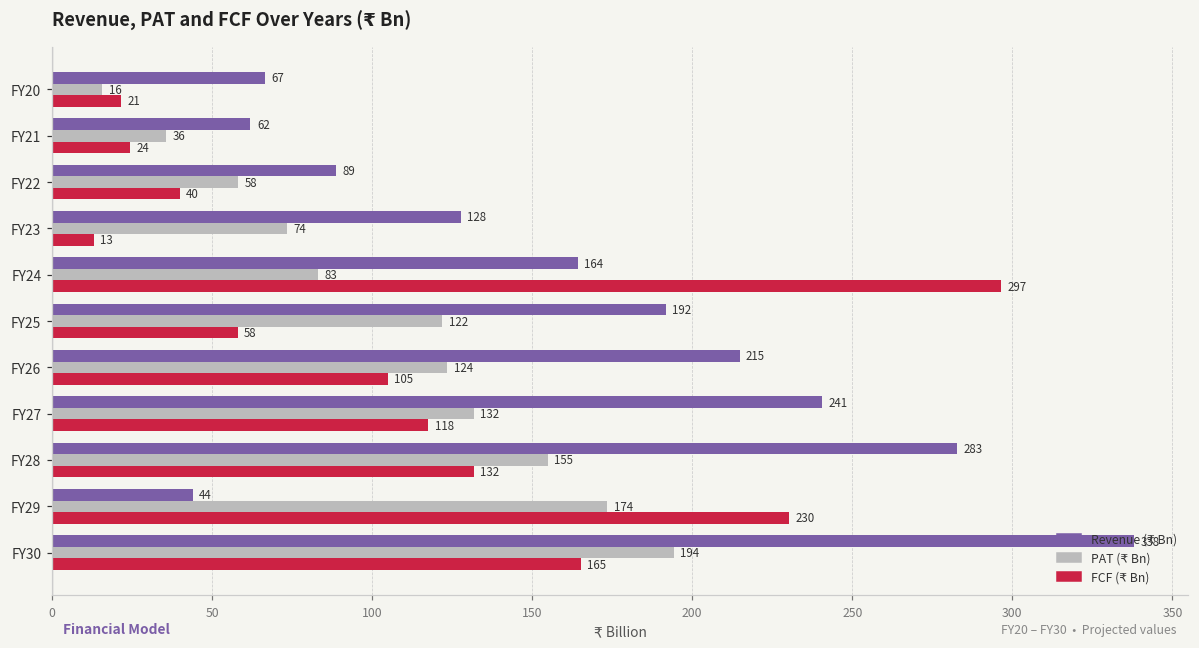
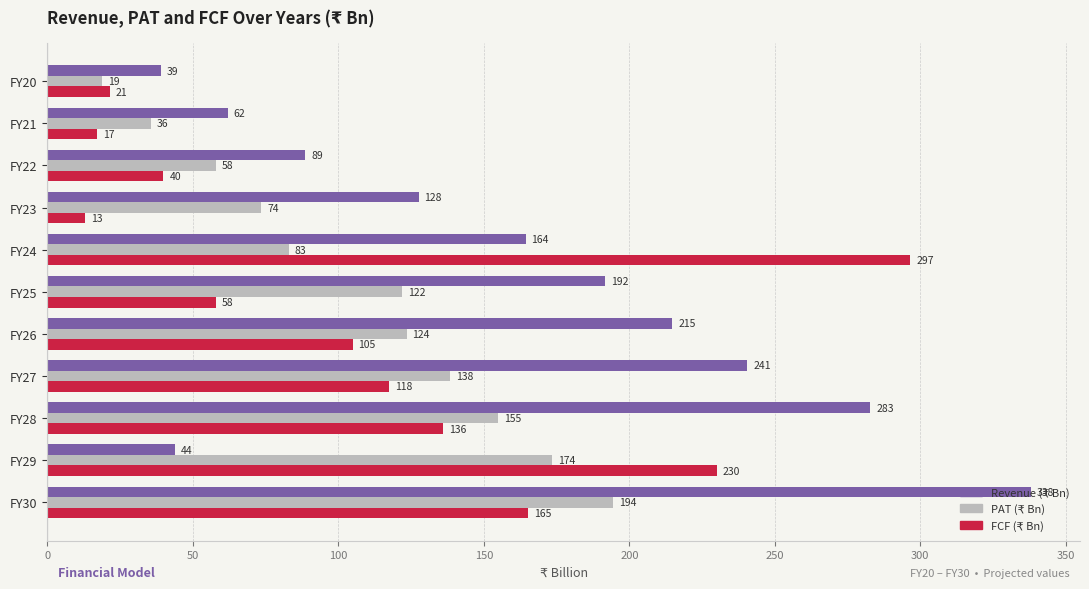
Revenue (₹ Bn), FY20: 67 -> 39
PAT (₹ Bn), FY20: 16 -> 19
FCF (₹ Bn), FY21: 24 -> 17
PAT (₹ Bn), FY27: 132 -> 138
FCF (₹ Bn), FY28: 132 -> 136
